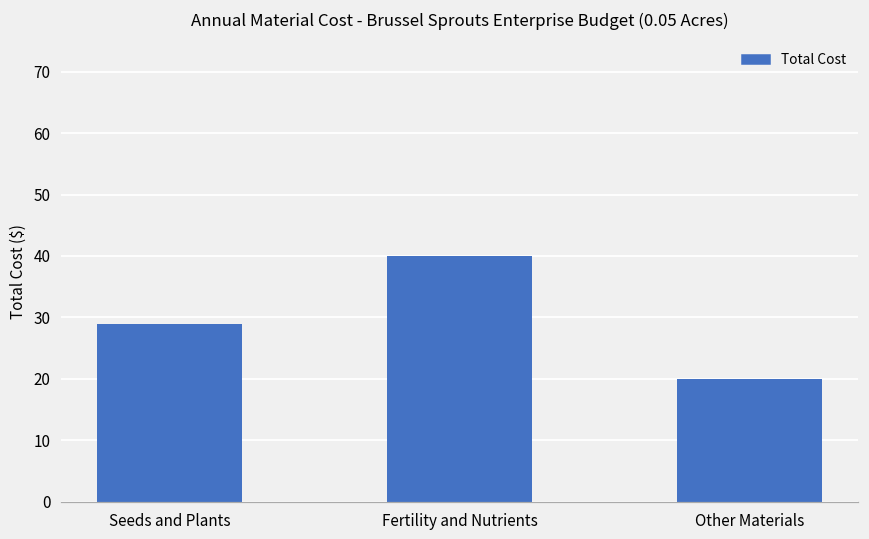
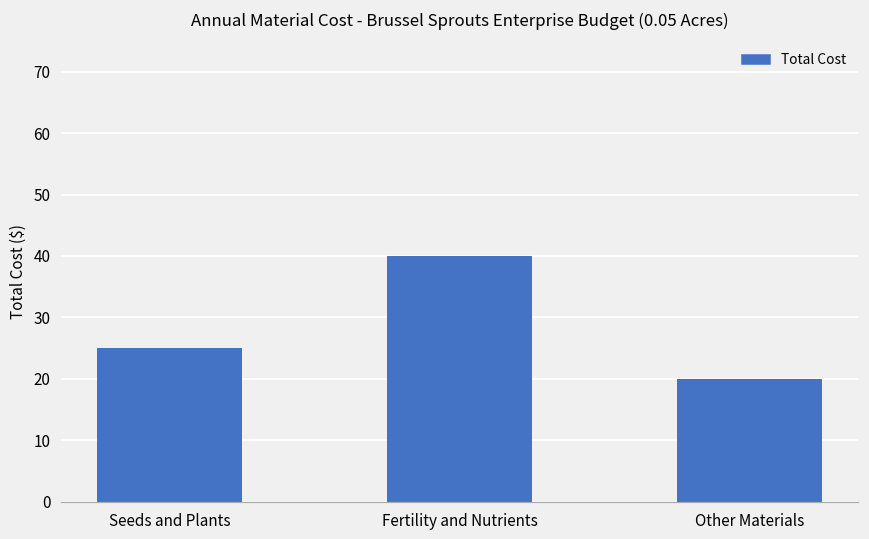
Seeds and Plants: 29 -> 25
